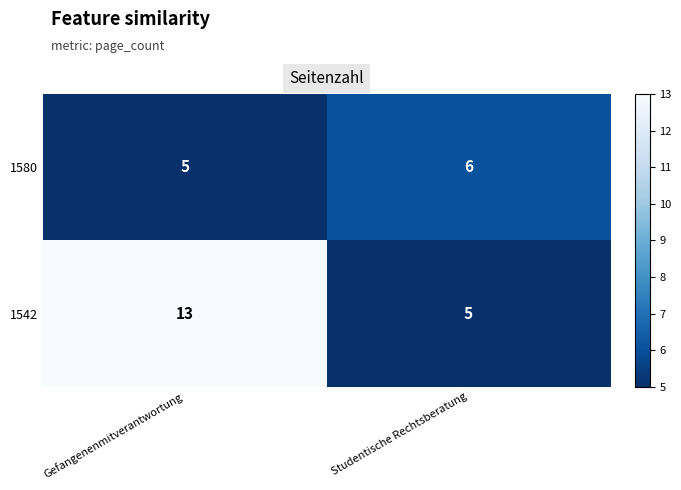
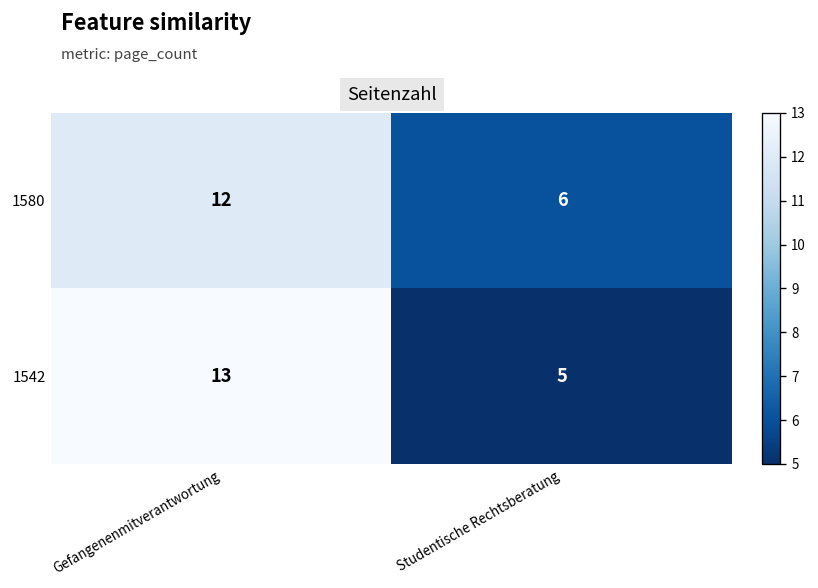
1580, Gefangenenmitverantwortung: 5 -> 12
